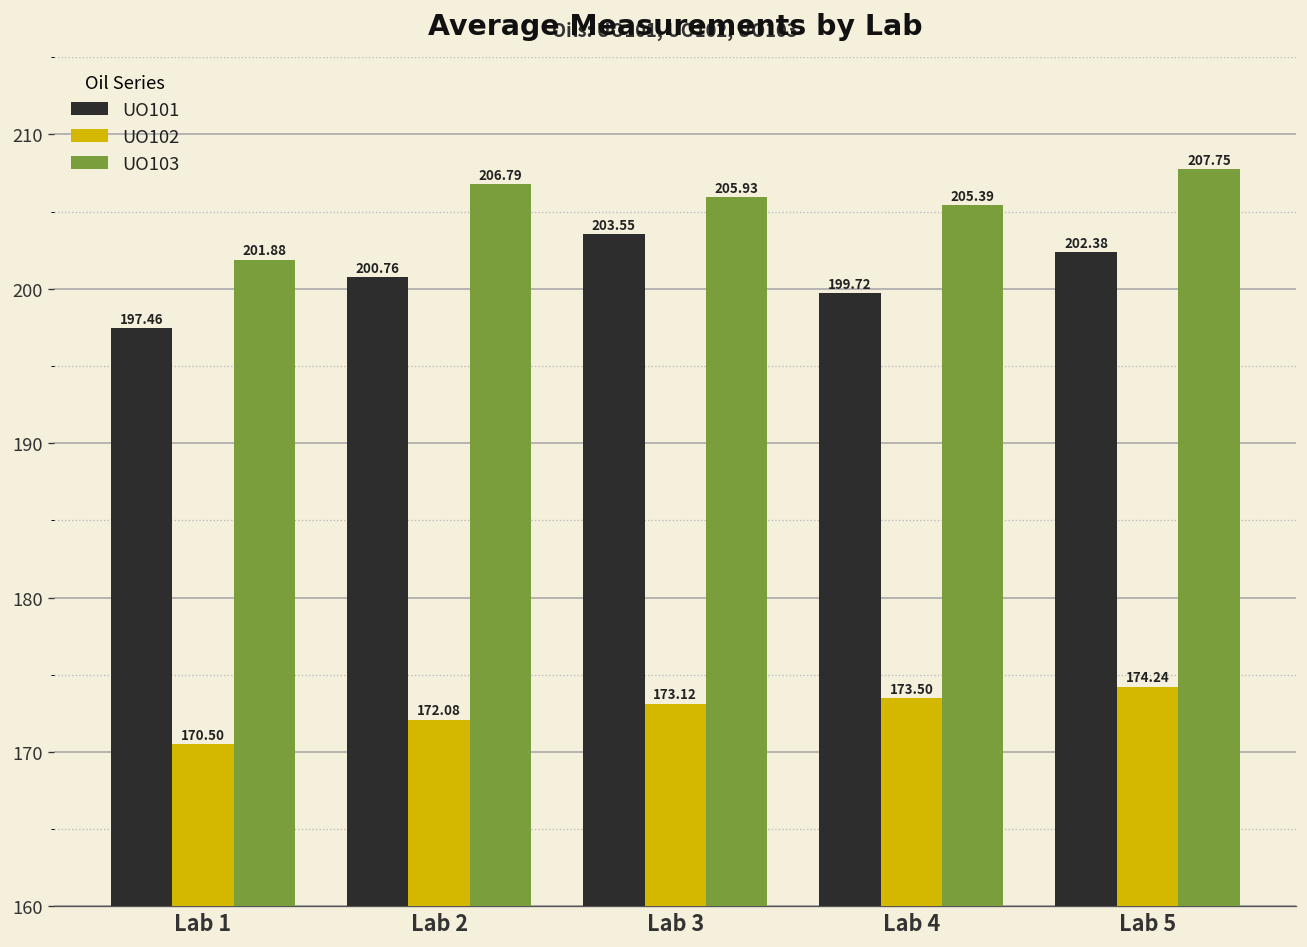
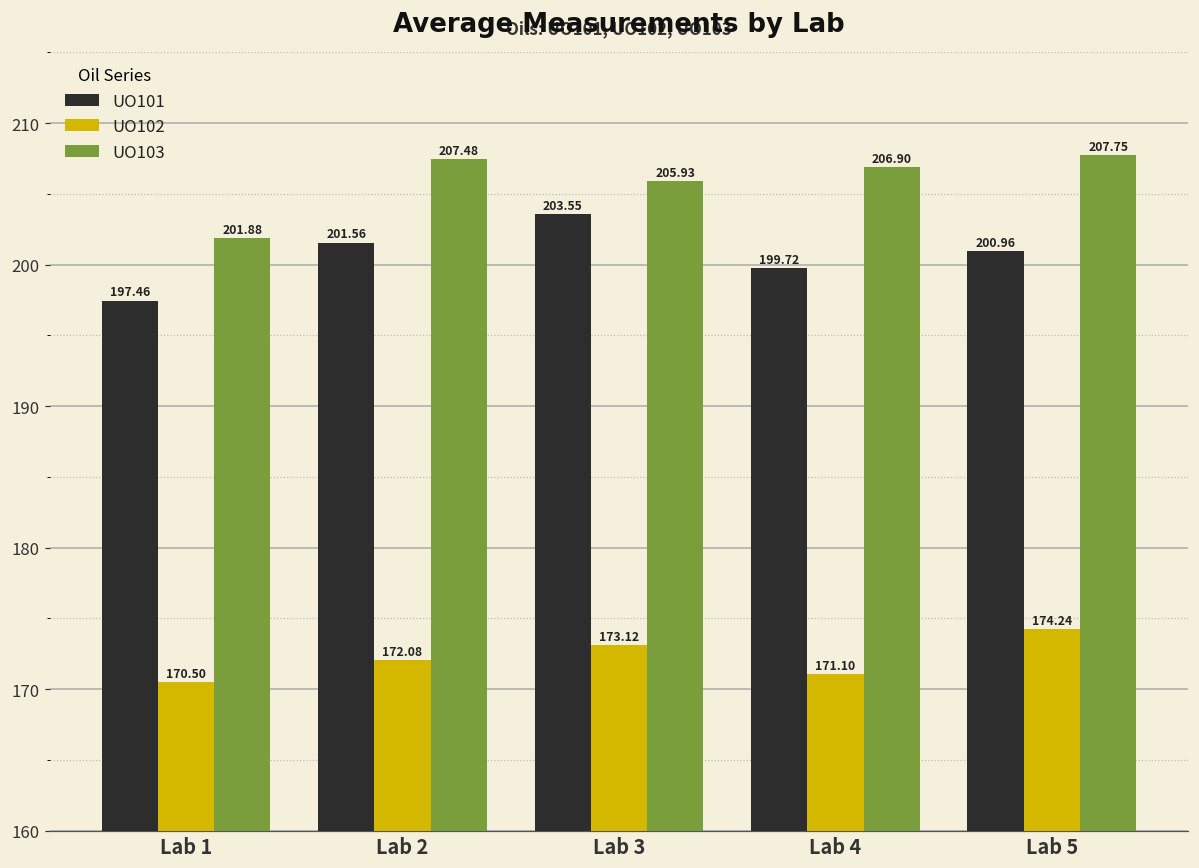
UO101, Lab 2: 200.76 -> 201.56
UO103, Lab 2: 206.79 -> 207.48
UO102, Lab 4: 173.50 -> 171.10
UO103, Lab 4: 205.39 -> 206.90
UO101, Lab 5: 202.38 -> 200.96
